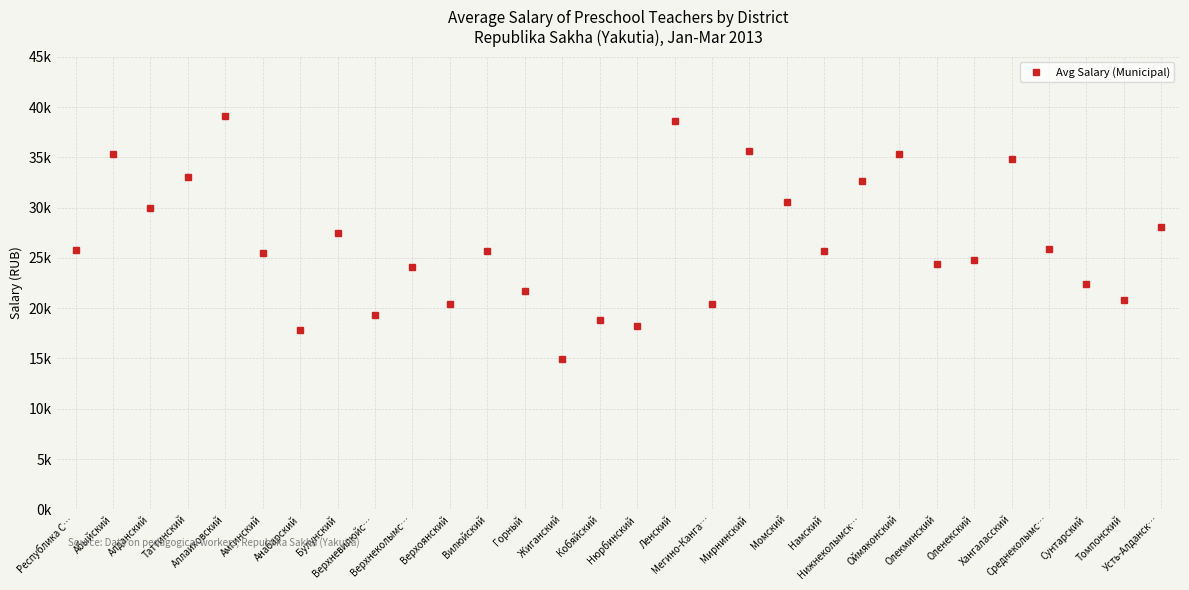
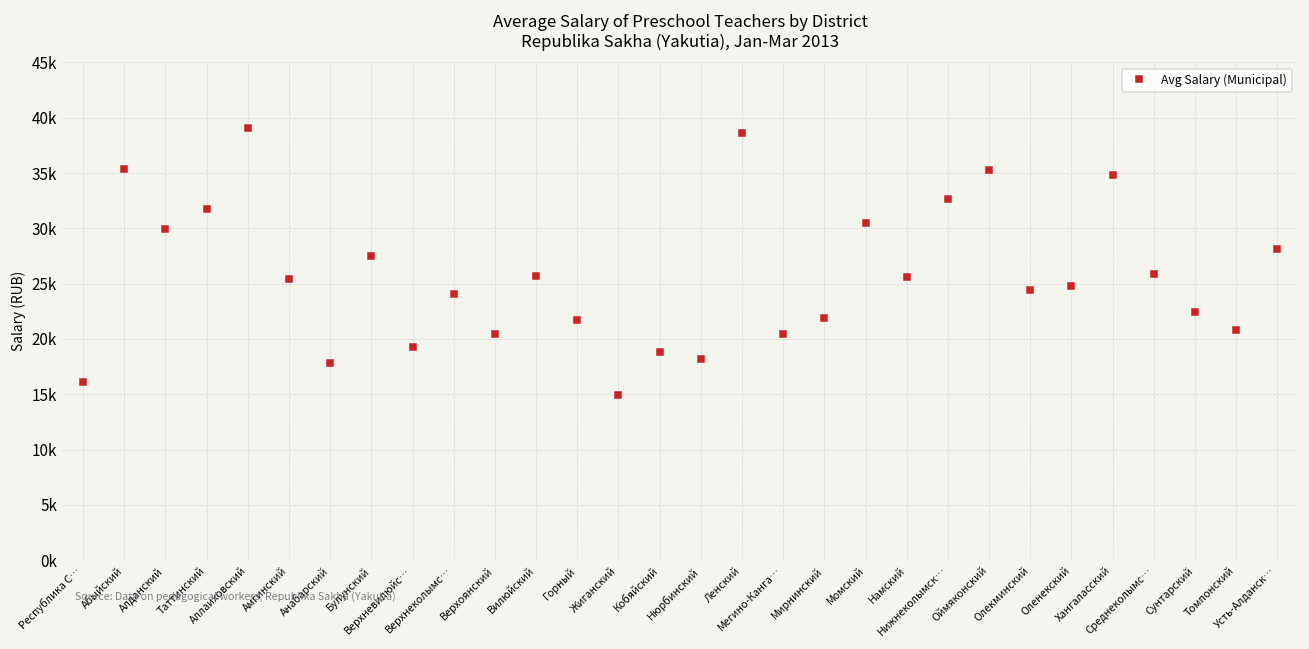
Республика С…: 25800 -> 16100
Таттинский: 33100 -> 31800
Мирнинский: 35700 -> 21900
